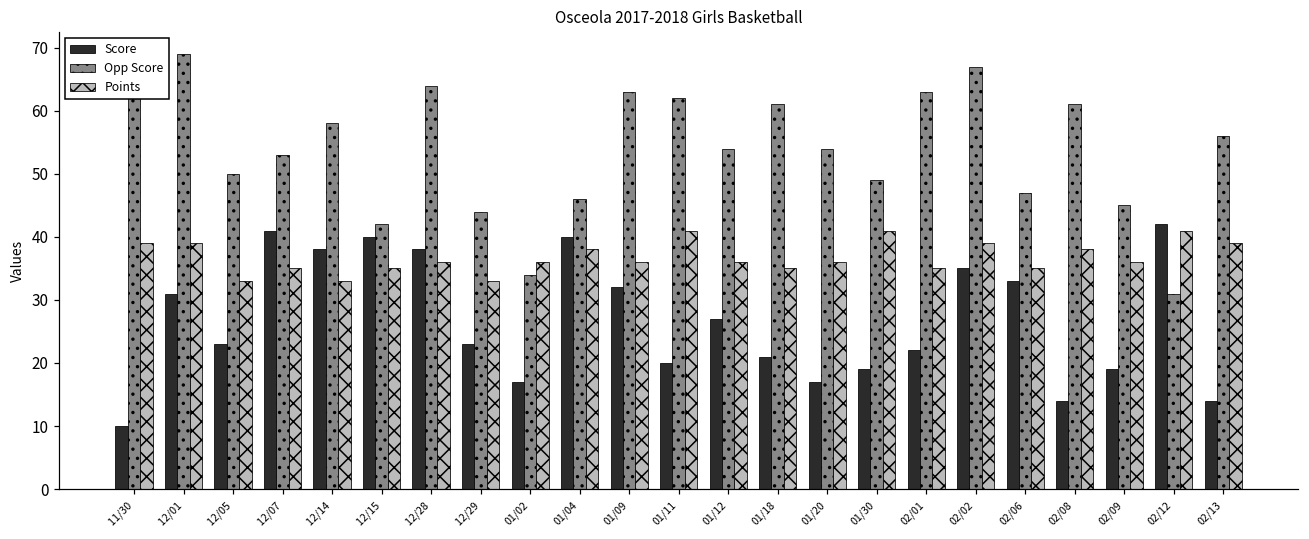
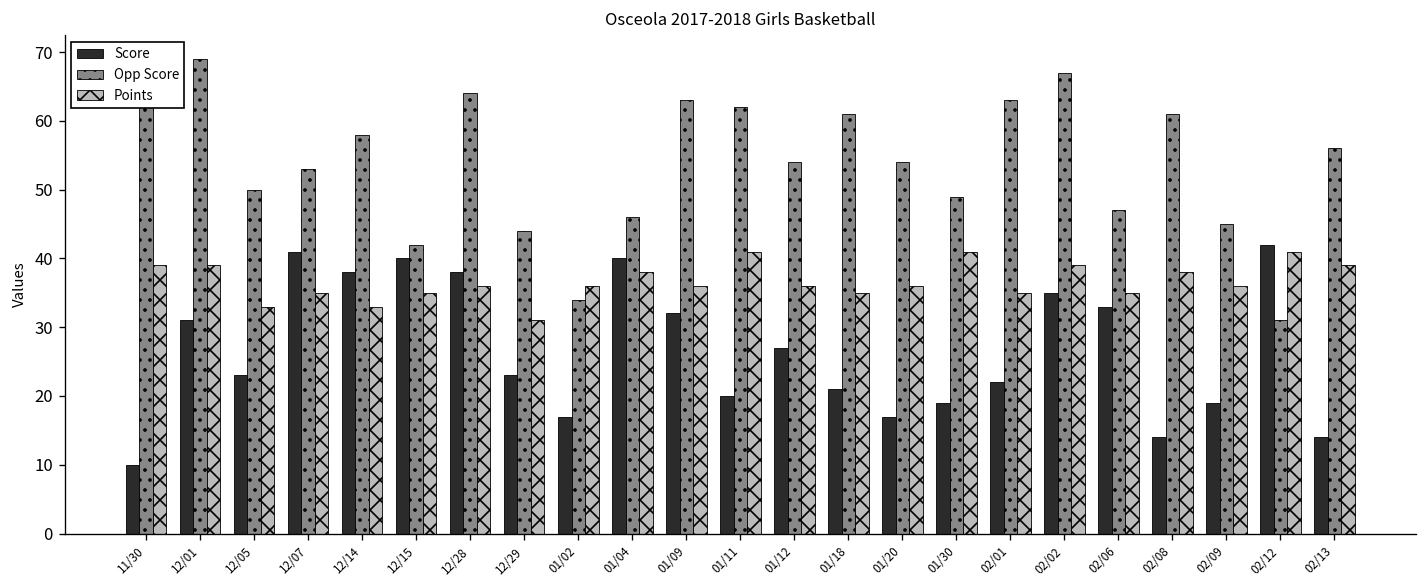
Points, 12/29: 33 -> 31
